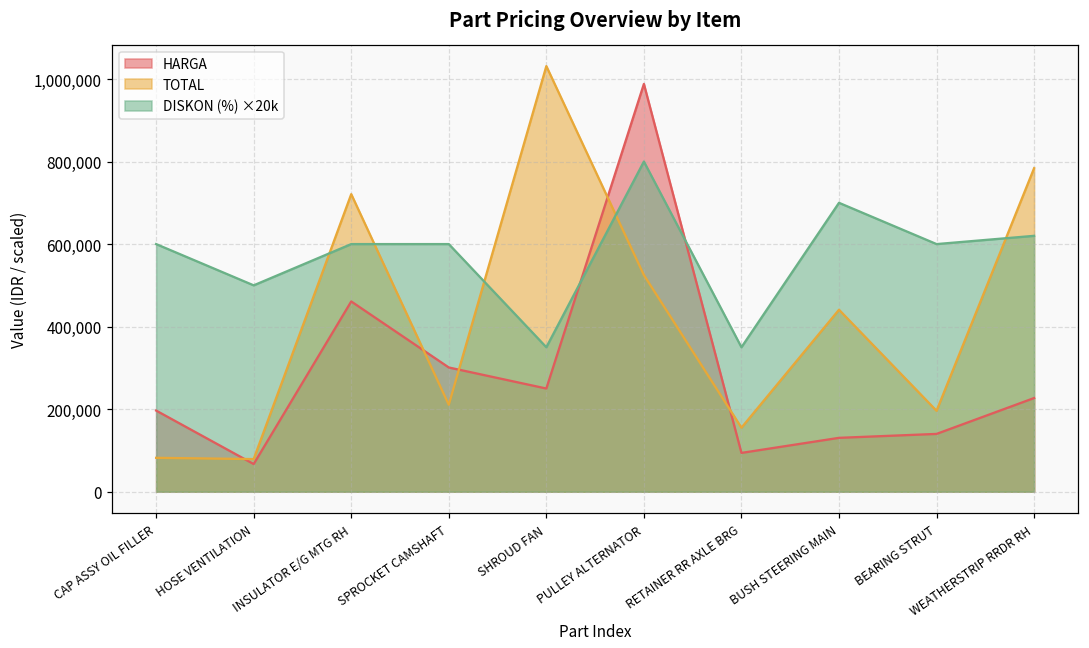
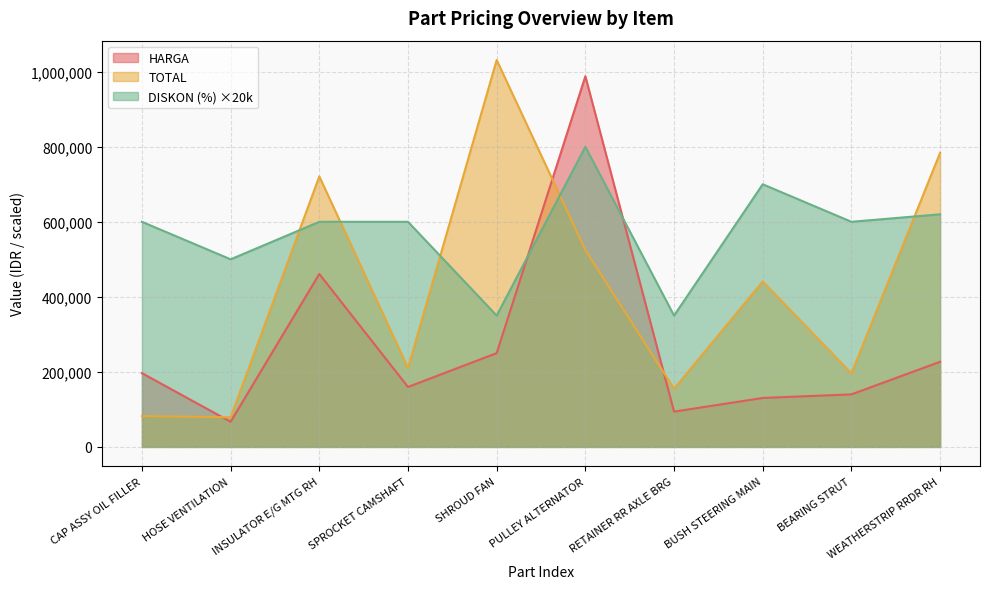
HARGA, SPROCKET CAMSHAFT: 300,000 -> 160,000
